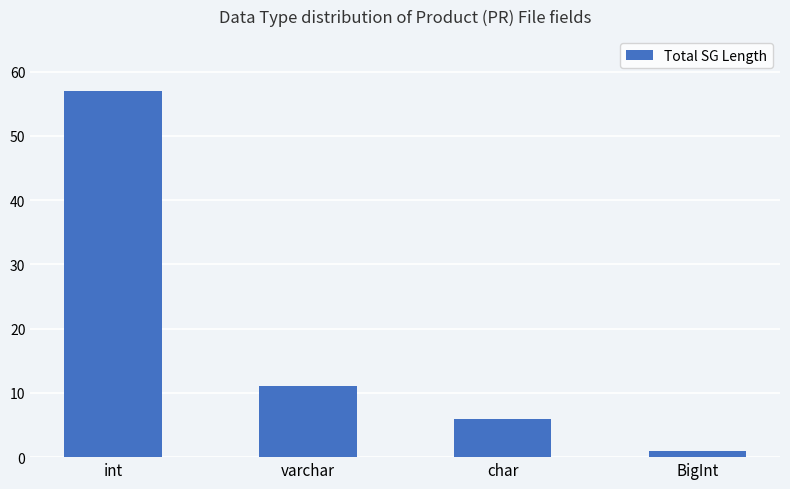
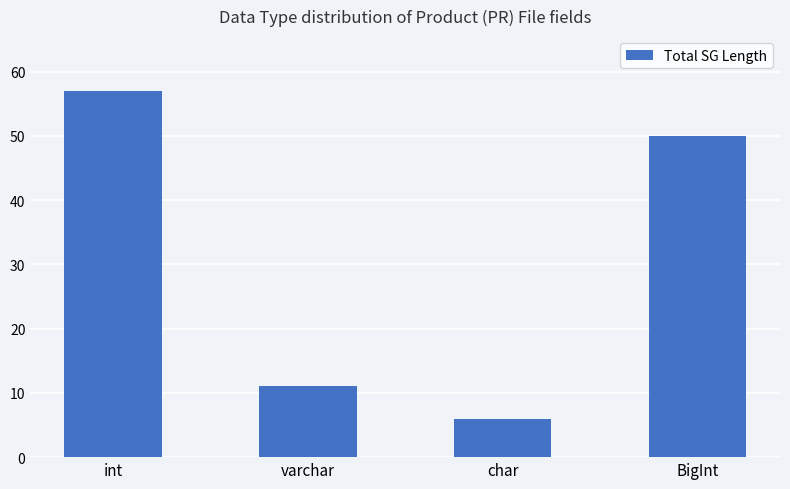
BigInt: 1 -> 50
